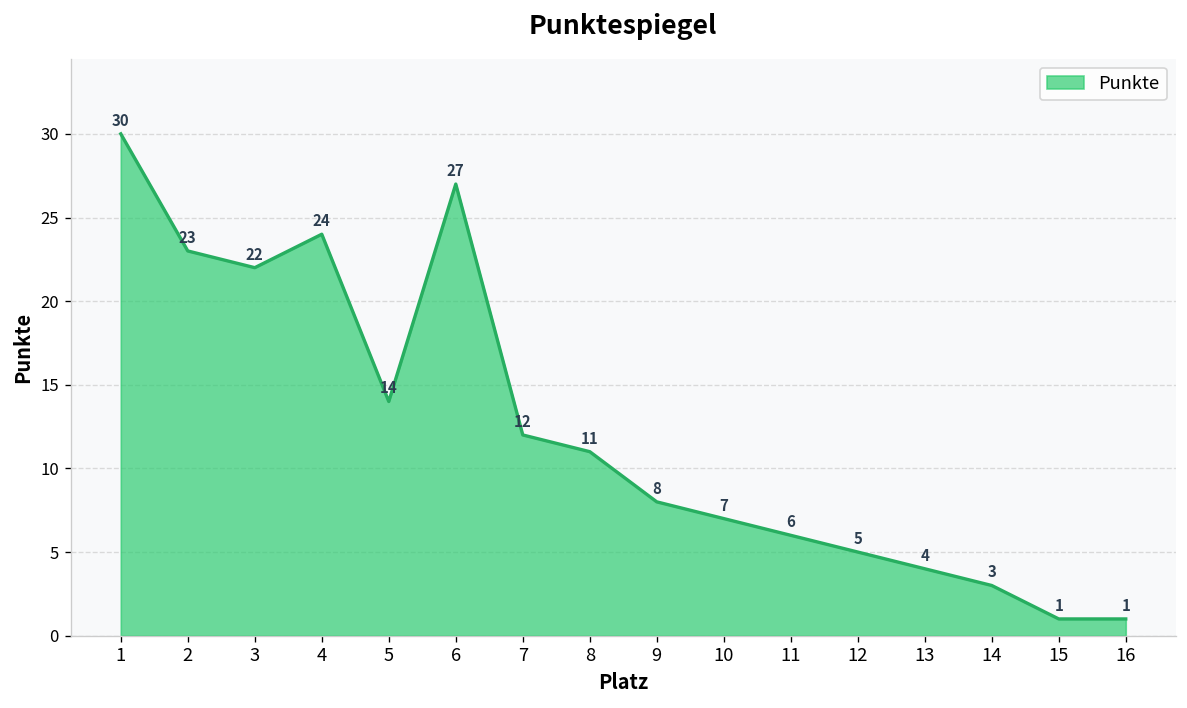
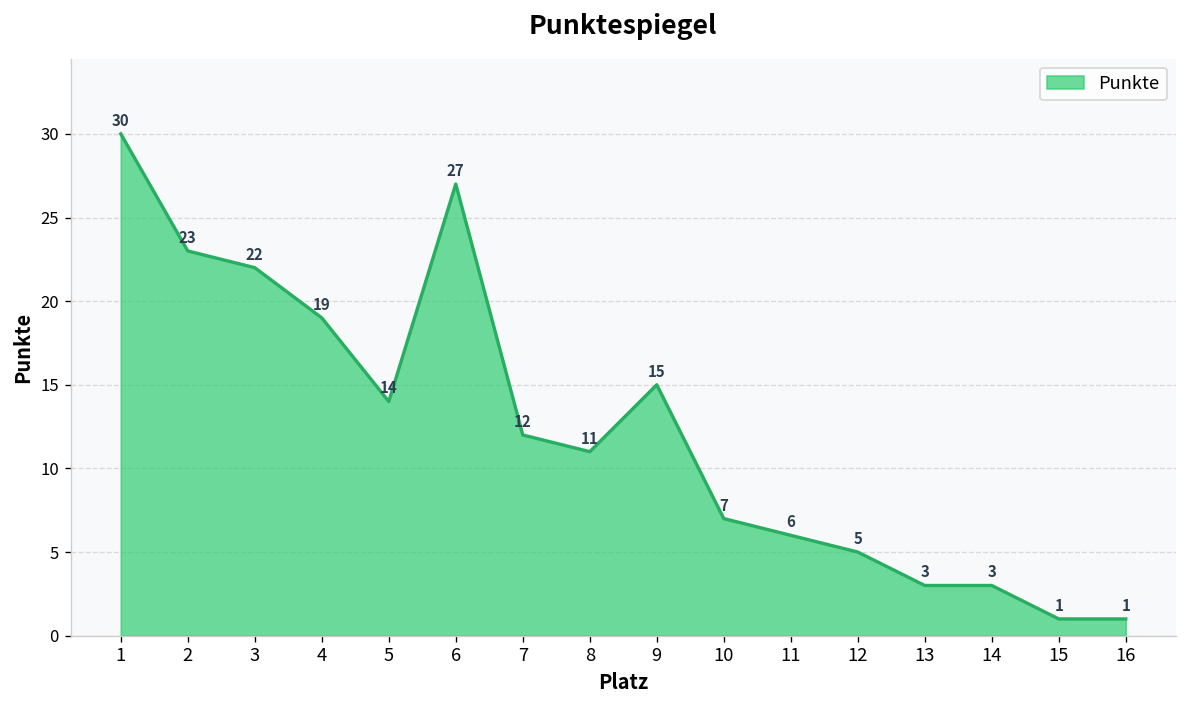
4: 24 -> 19
9: 8 -> 15
13: 4 -> 3
